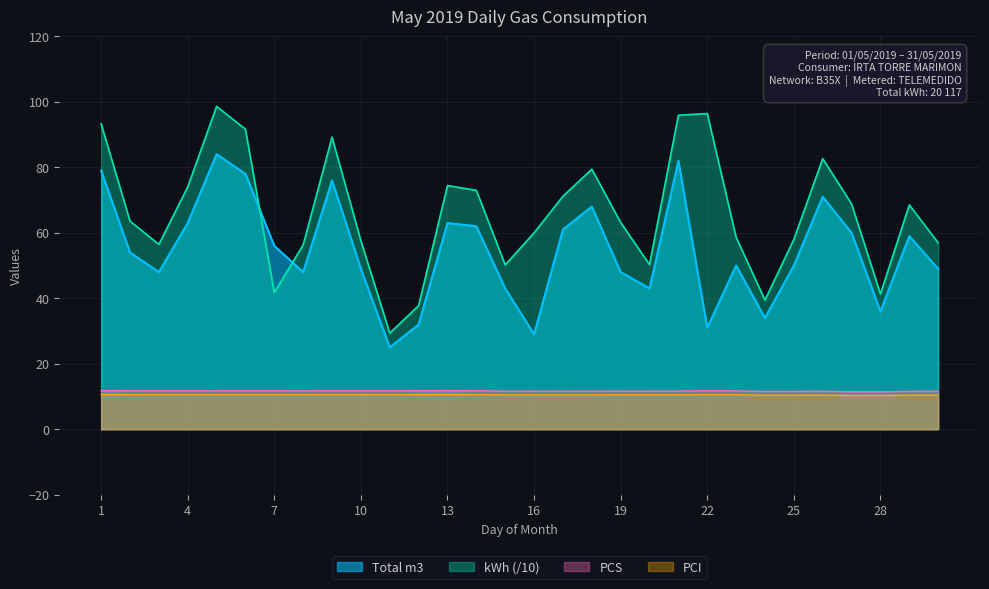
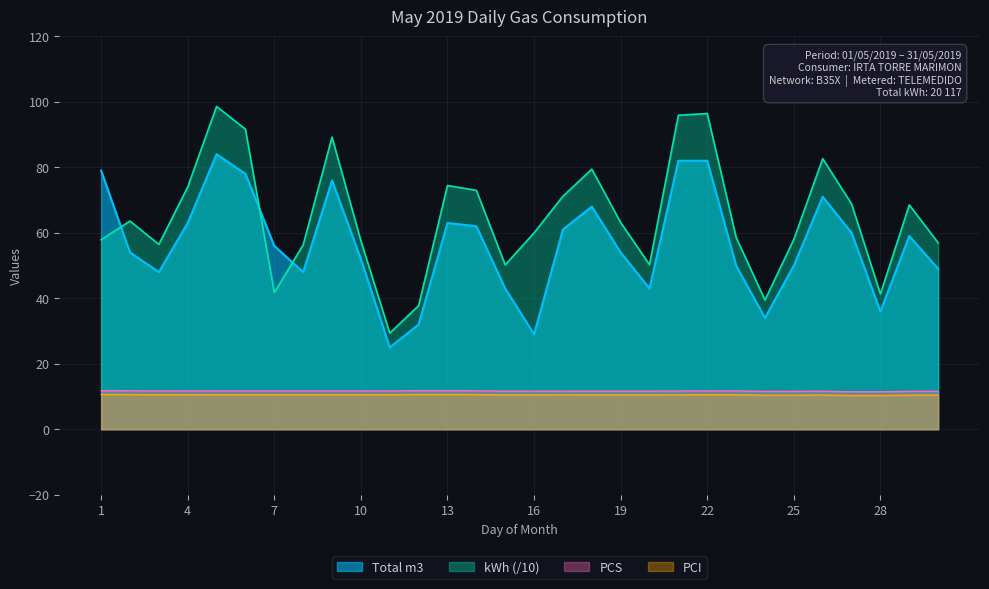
kWh (/10), 1: 93 -> 58
Total m3, 10: 49 -> 52
Total m3, 19: 48 -> 54
Total m3, 22: 31 -> 82
